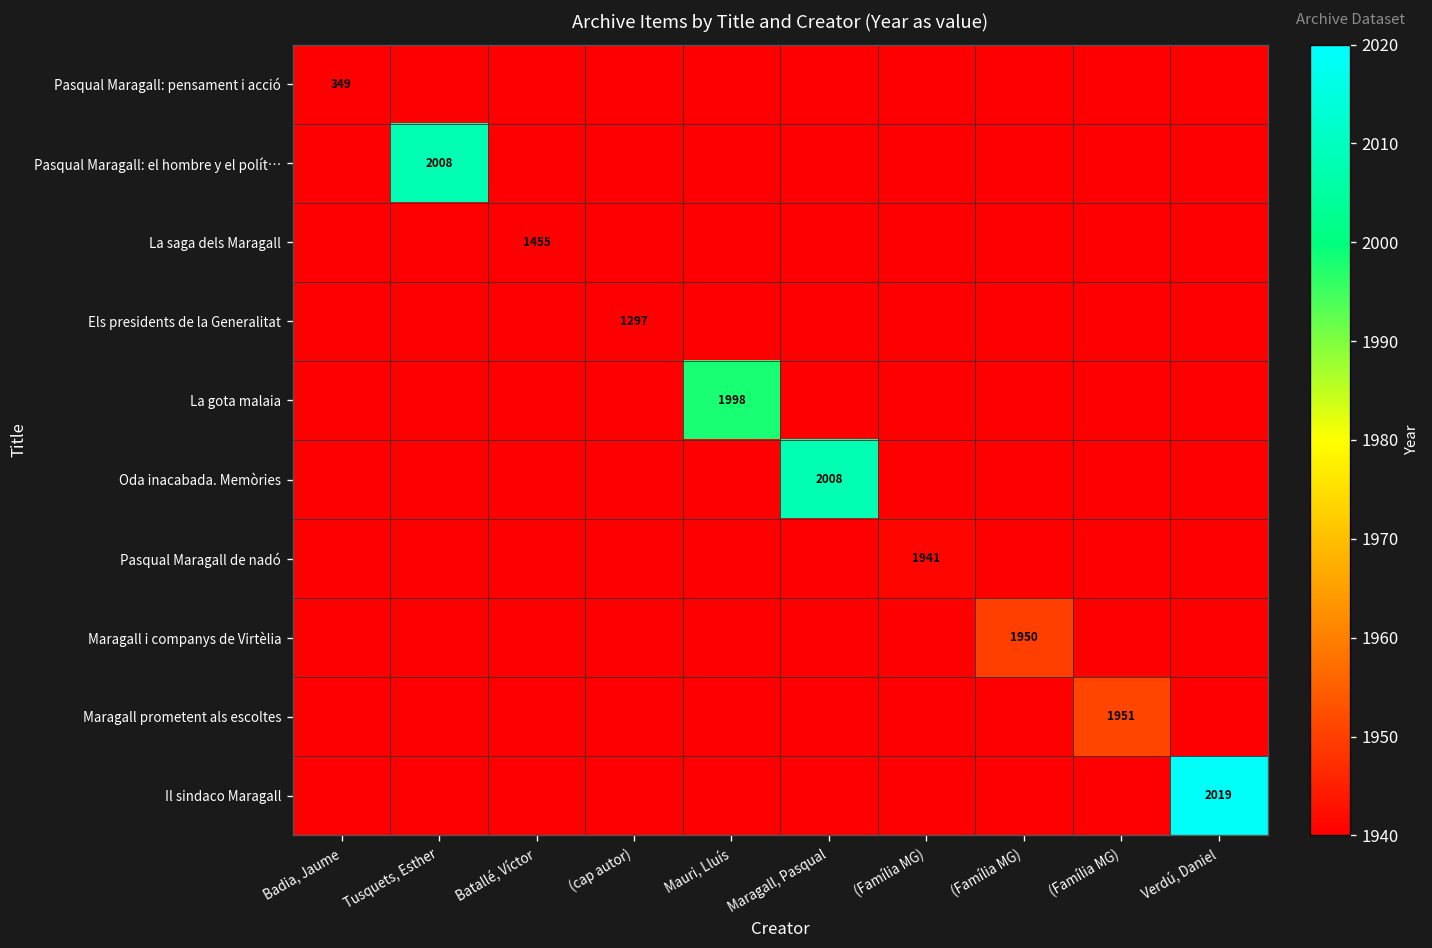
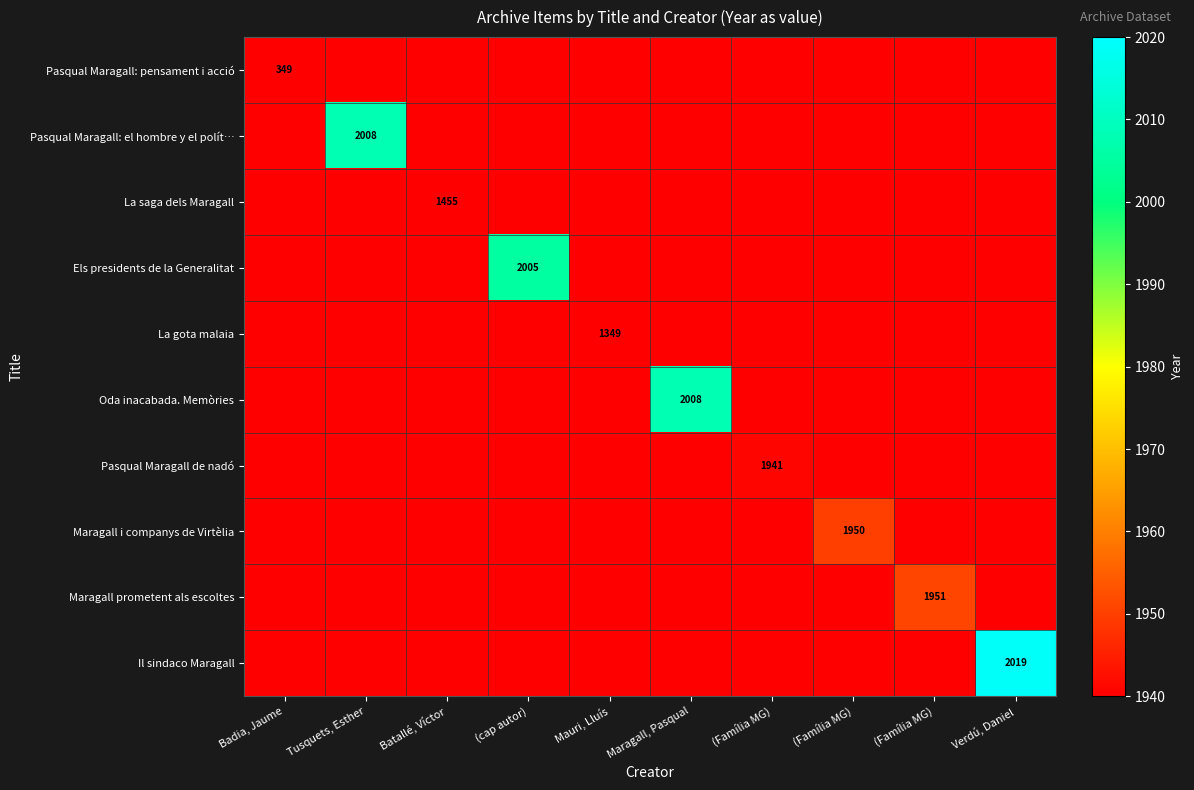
Els presidents de la Generalitat, (cap autor): 1297 -> 2005
La gota malaia, Mauri, Lluís: 1998 -> 1349
